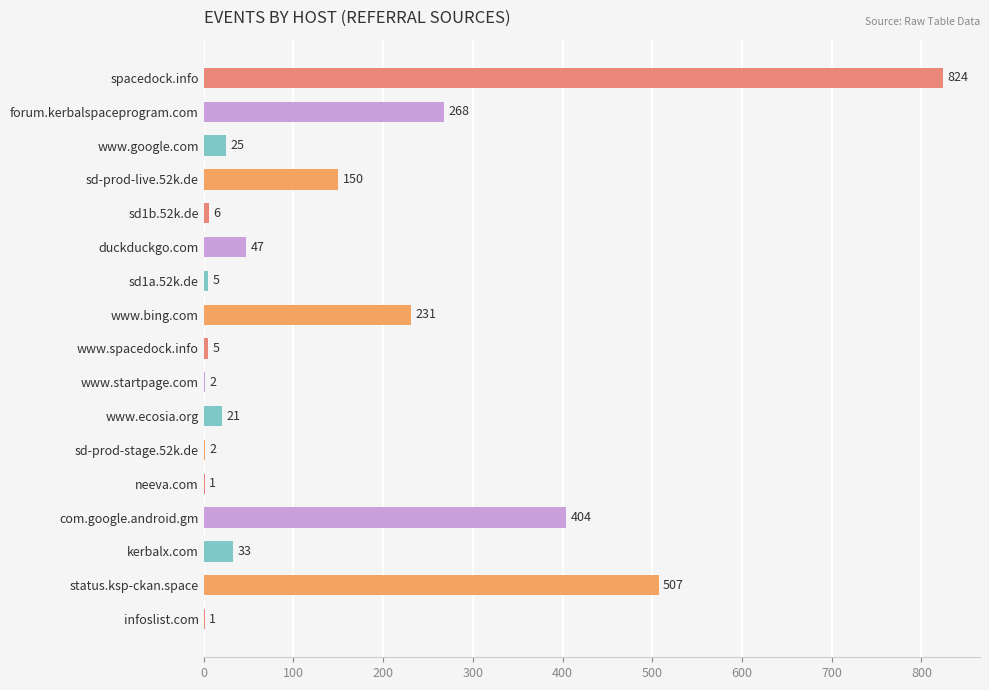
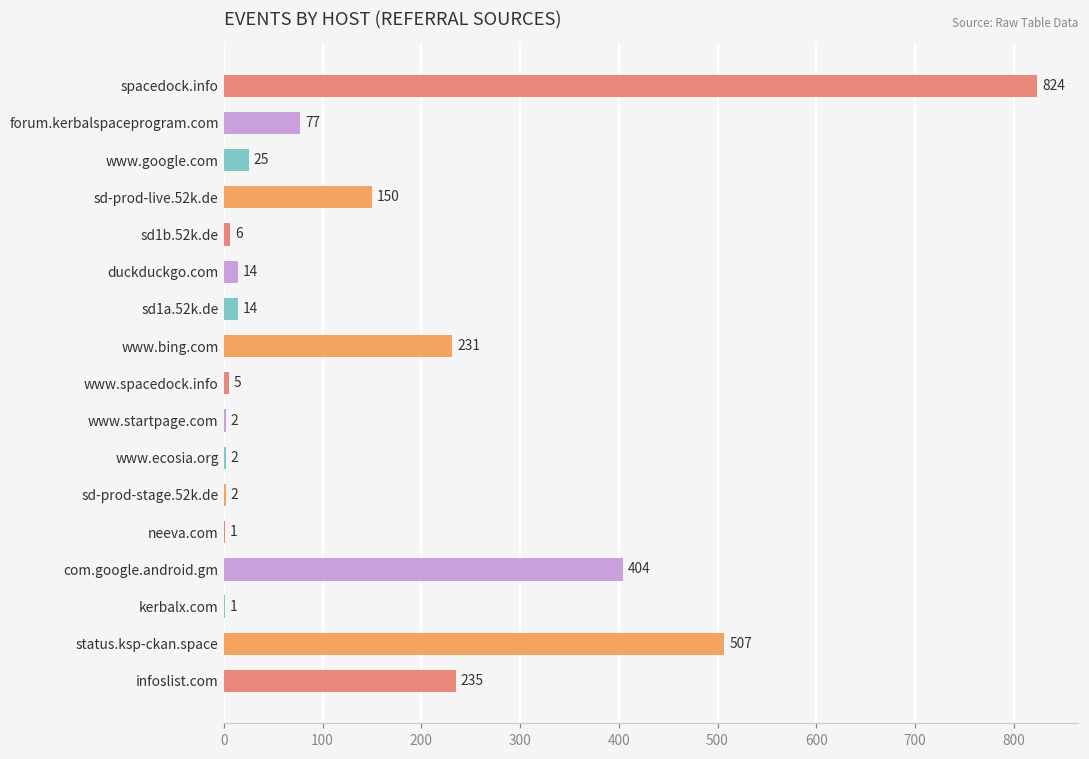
forum.kerbalspaceprogram.com: 268 -> 77
duckduckgo.com: 47 -> 14
sd1a.52k.de: 5 -> 14
www.ecosia.org: 21 -> 2
kerbalx.com: 33 -> 1
infoslist.com: 1 -> 235
